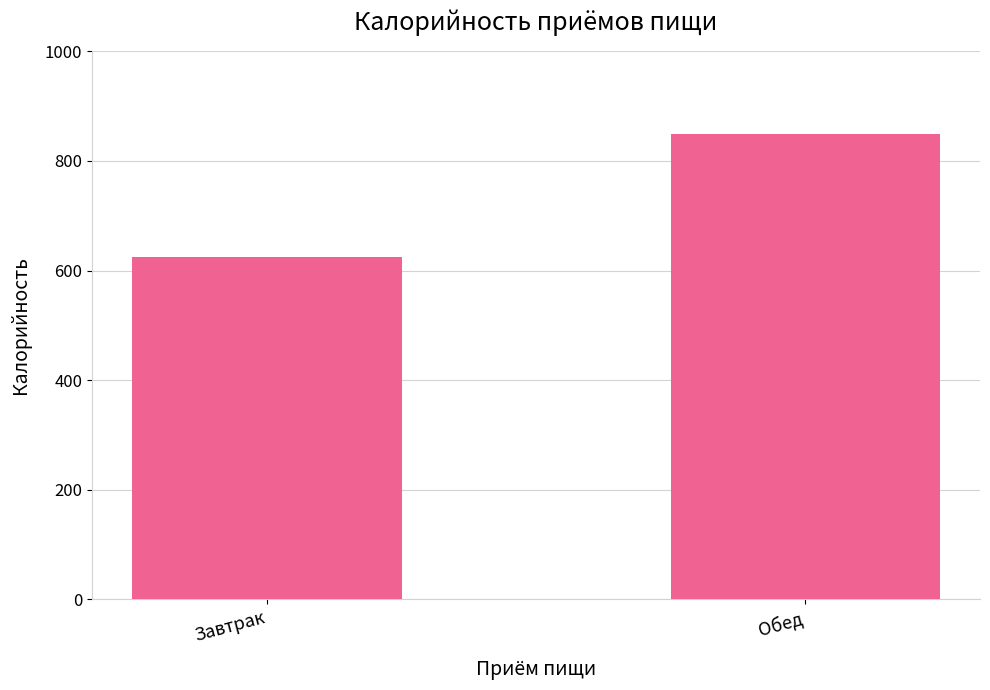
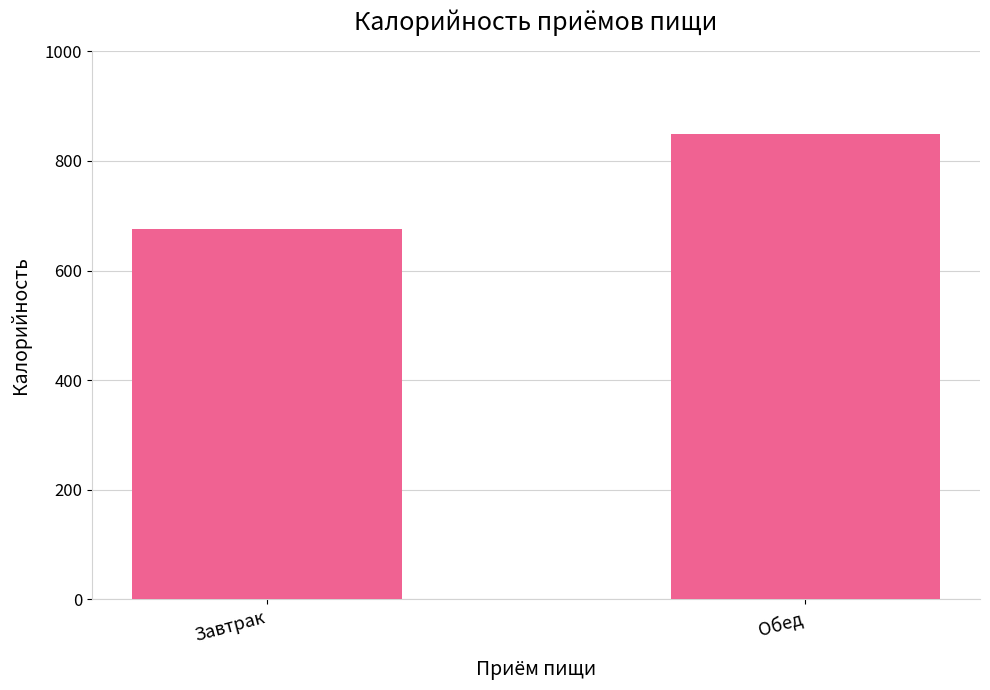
Завтрак: 620 -> 680
